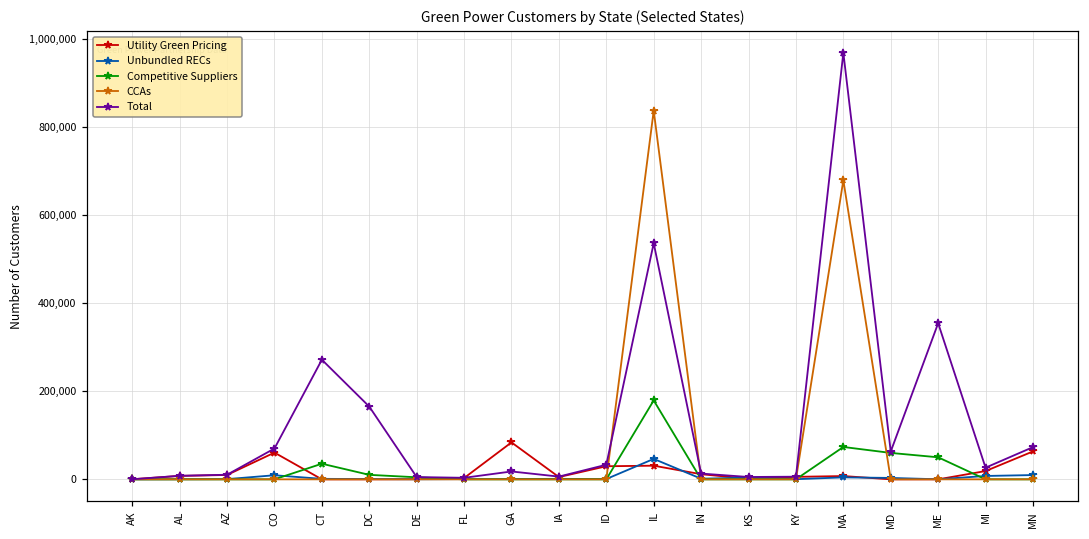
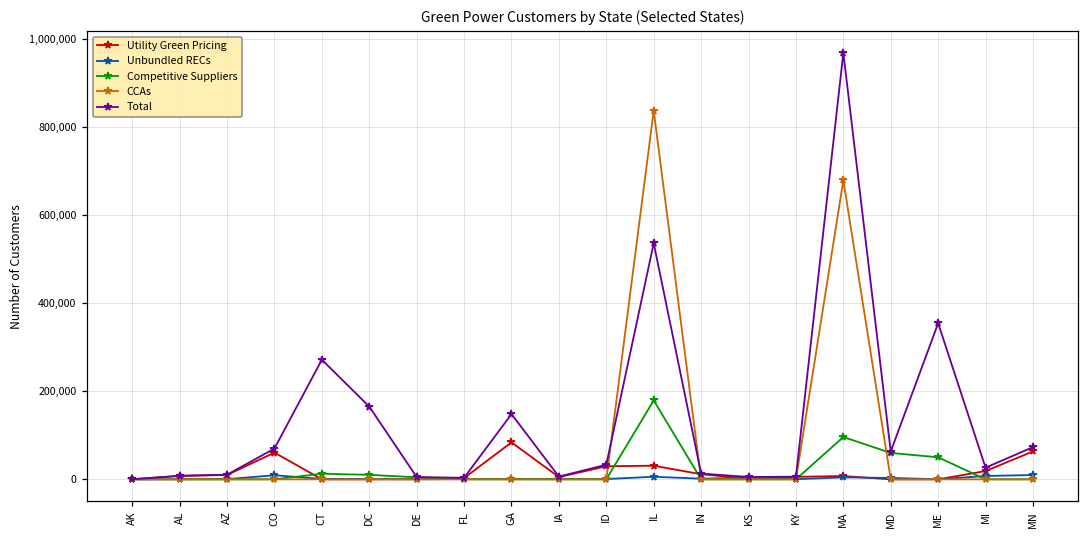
Competitive Suppliers, CT: 40,000 -> 10,000
Total, GA: 20,000 -> 150,000
Unbundled RECs, IL: 50,000 -> 10,000
Competitive Suppliers, MA: 70,000 -> 100,000
